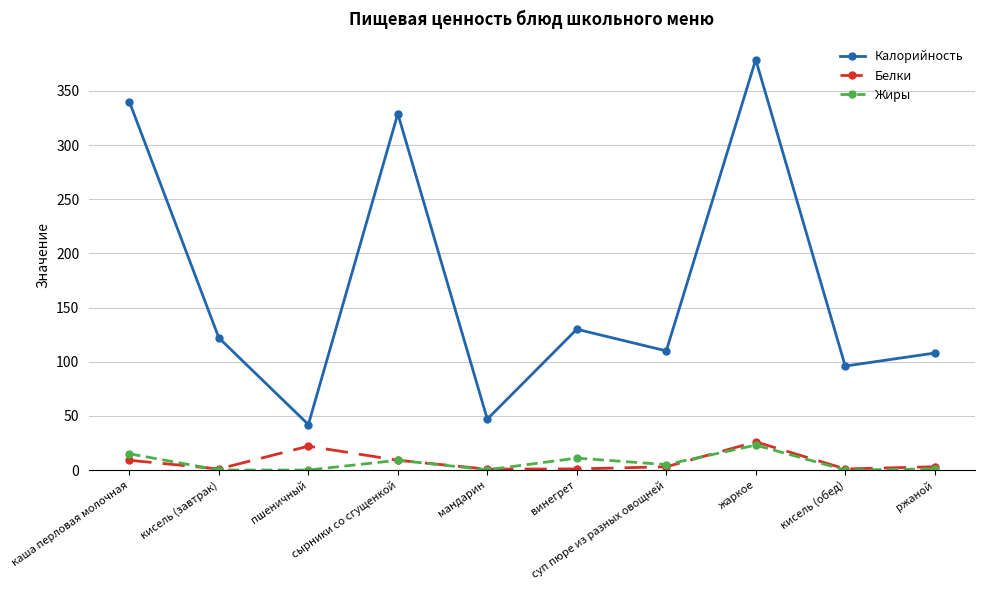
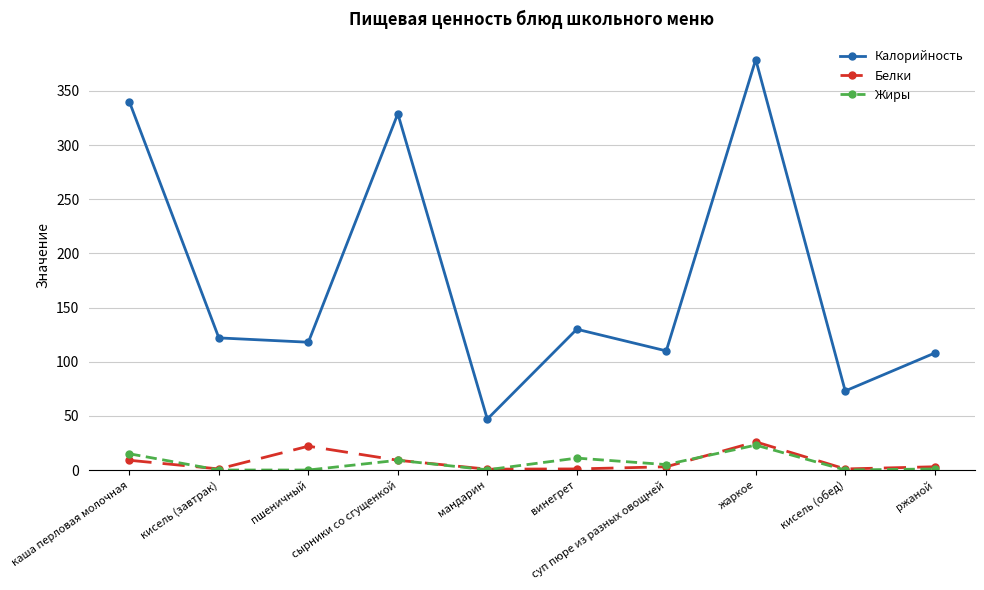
Калорийность, пшеничный: 42 -> 118
Калорийность, кисель (обед): 96 -> 73
